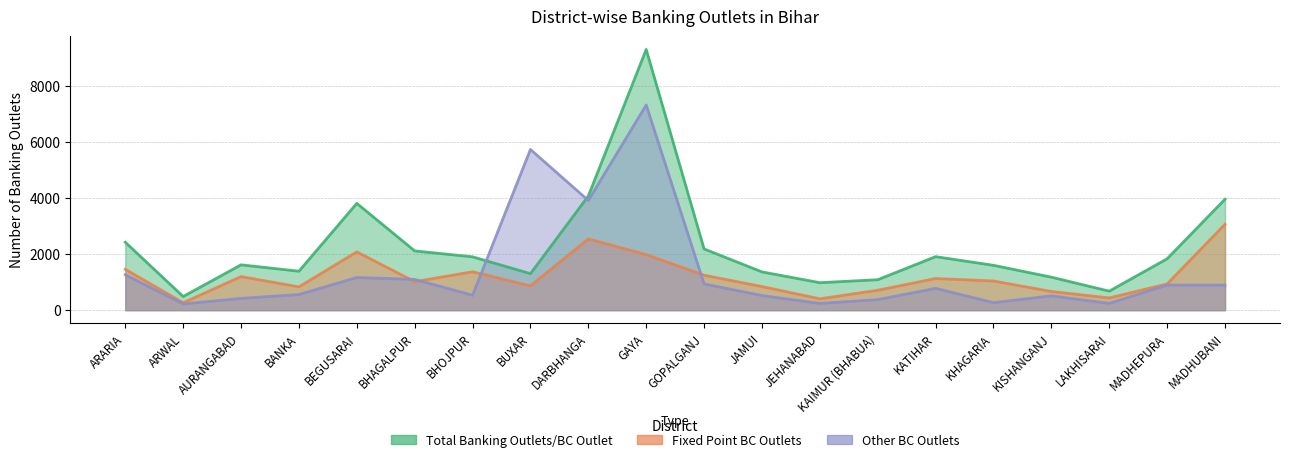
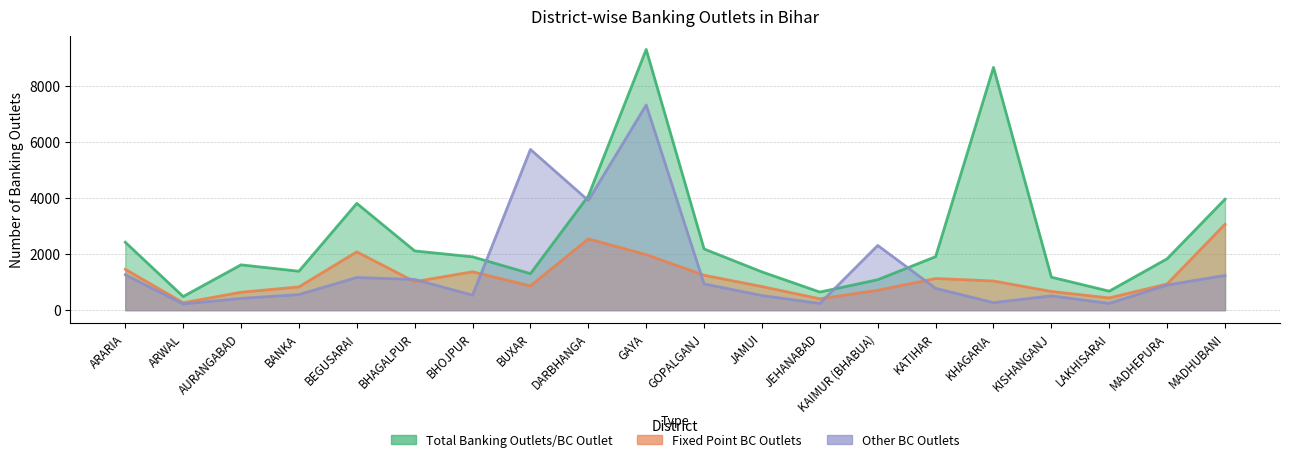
Fixed Point BC Outlets, AURANGABAD: 1200 -> 600
Total Banking Outlets/BC Outlet, JEHANABAD: 1000 -> 600
Other BC Outlets, KAIMUR (BHABUA): 400 -> 2300
Total Banking Outlets/BC Outlet, KHAGARIA: 1600 -> 8700
Other BC Outlets, MADHUBANI: 900 -> 1200
